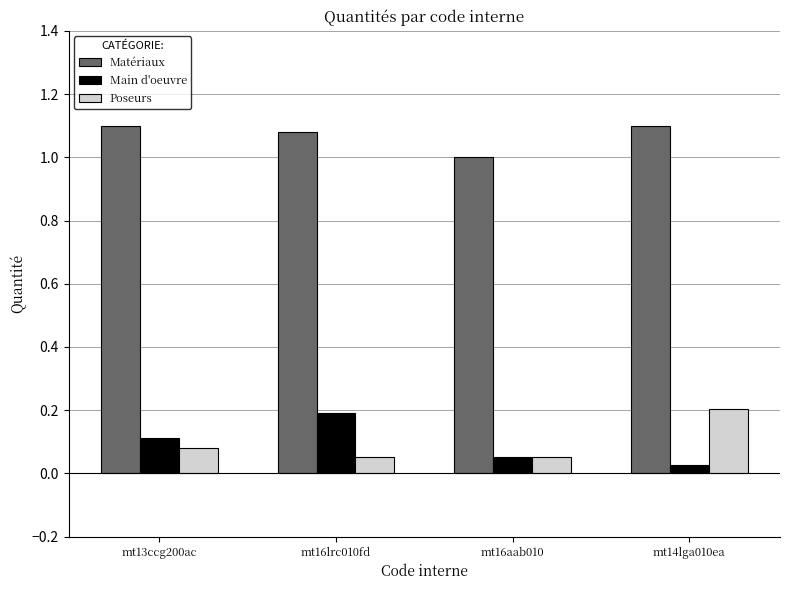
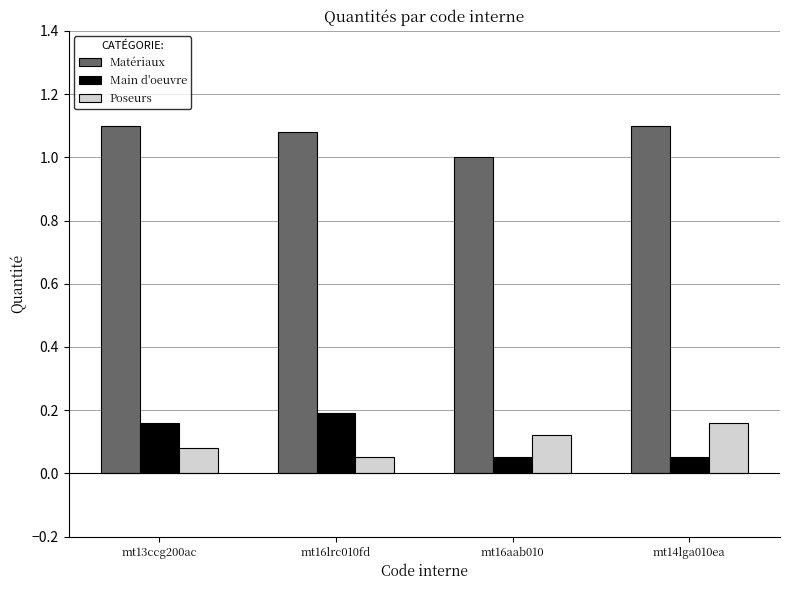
Main d'oeuvre, mt13ccg200ac: 0.11 -> 0.16
Poseurs, mt16aab010: 0.05 -> 0.12
Main d'oeuvre, mt14lga010ea: 0.03 -> 0.05
Poseurs, mt14lga010ea: 0.21 -> 0.16
